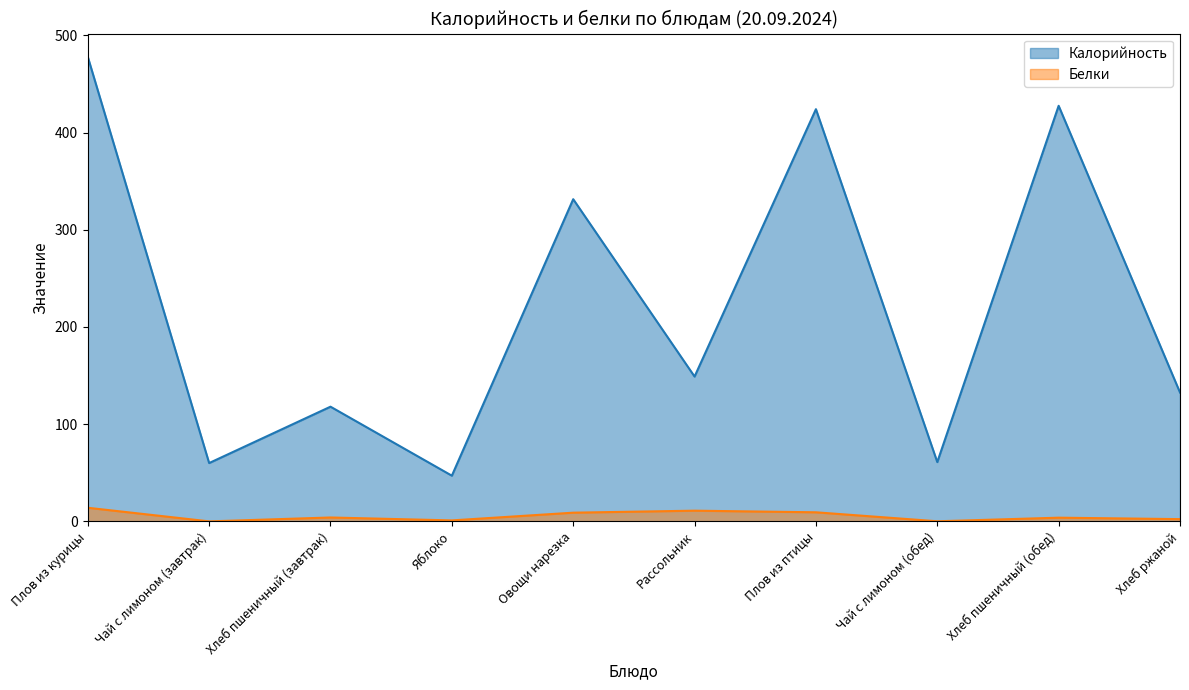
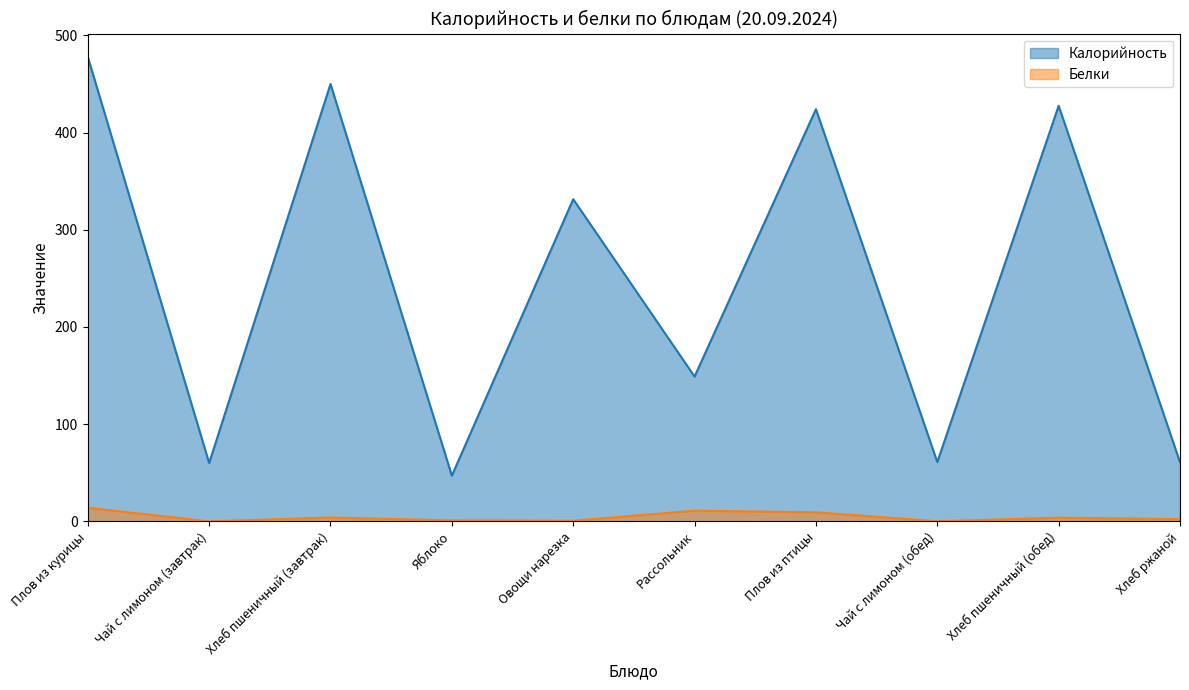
Калорийность, Хлеб пшеничный (завтрак): 120 -> 450
Белки, Овощи нарезка: 10 -> 0
Калорийность, Хлеб ржаной: 130 -> 60
